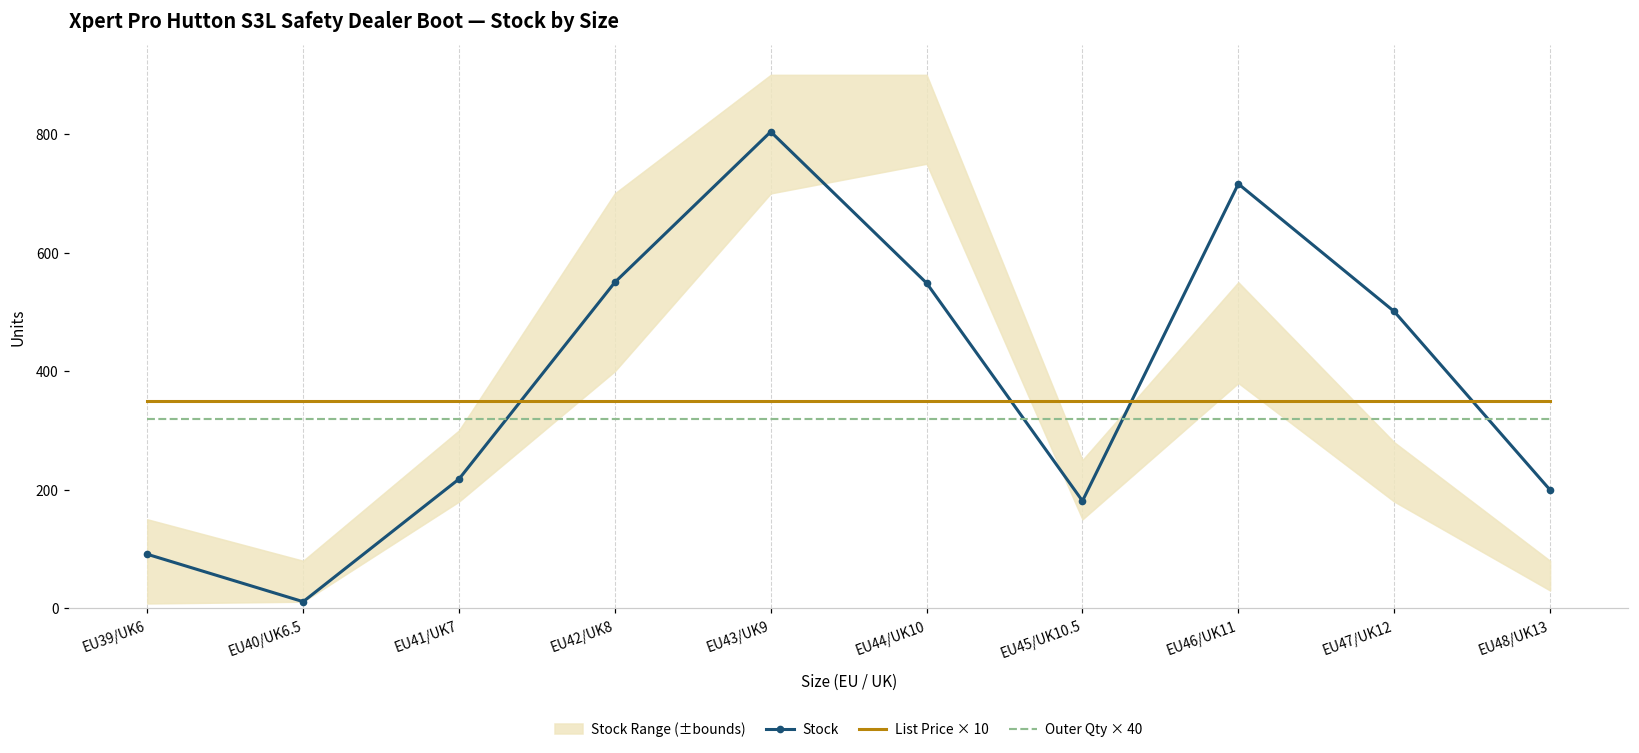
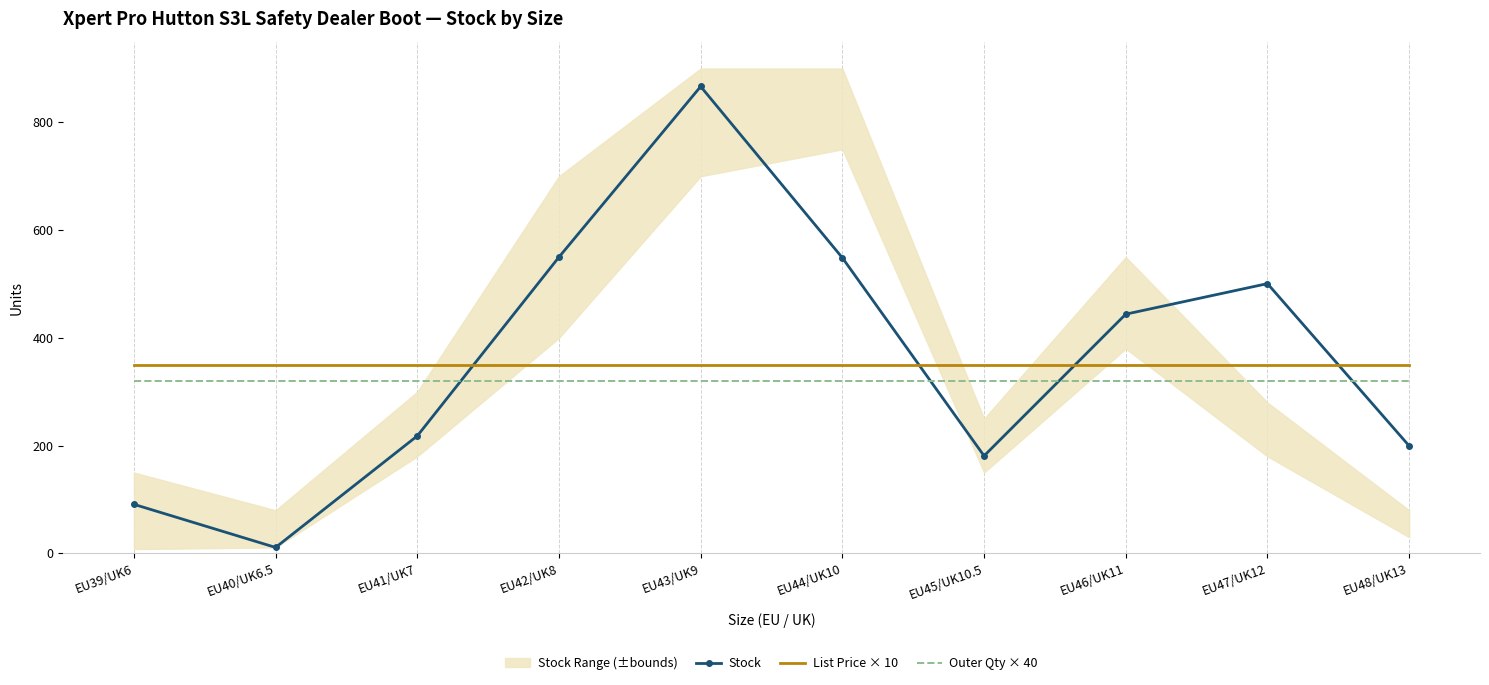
Stock, EU43/UK9: 800 -> 870
Stock, EU46/UK11: 720 -> 440
